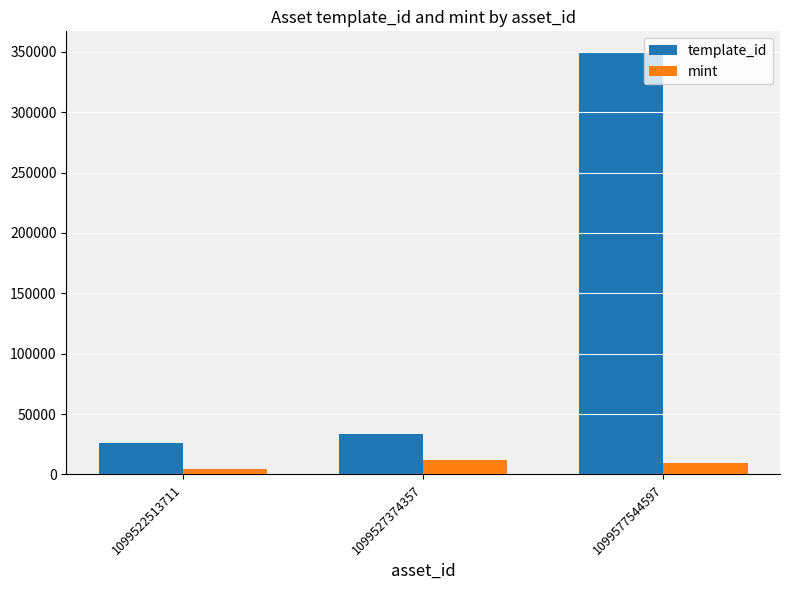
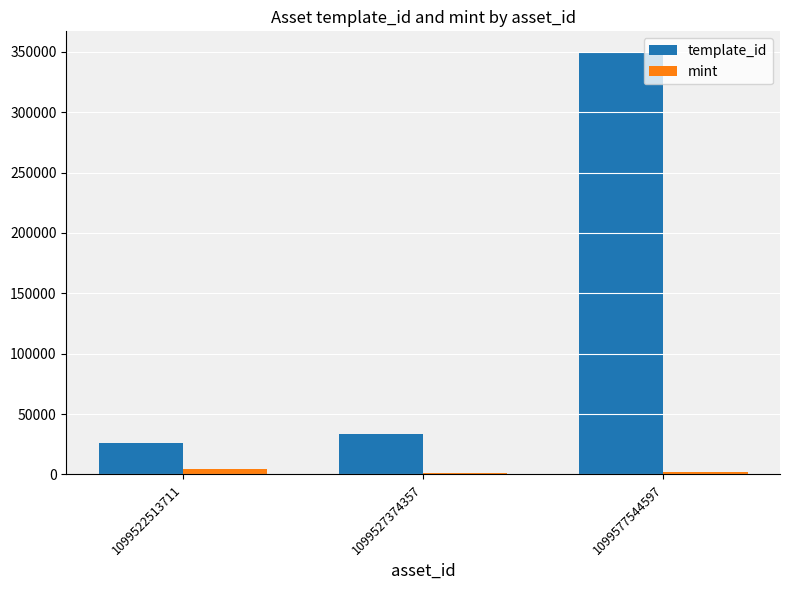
mint, 1099527374357: 12000 -> 1000
mint, 1099577544597: 9000 -> 2000
